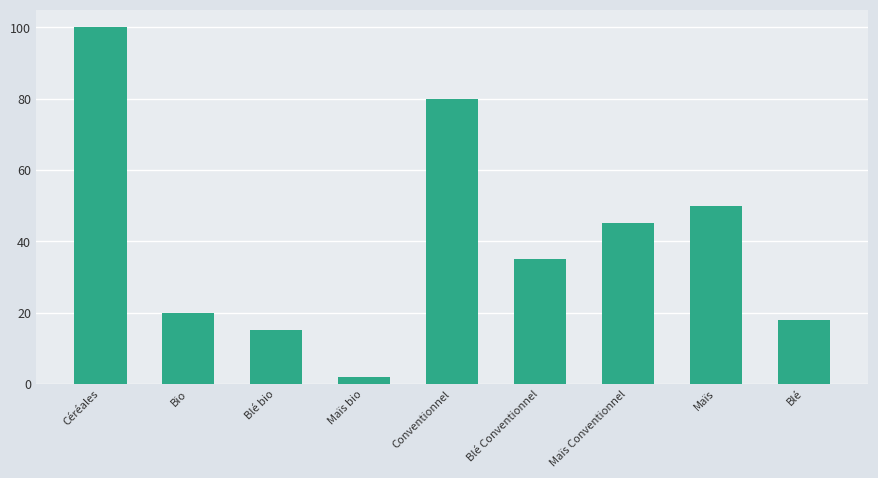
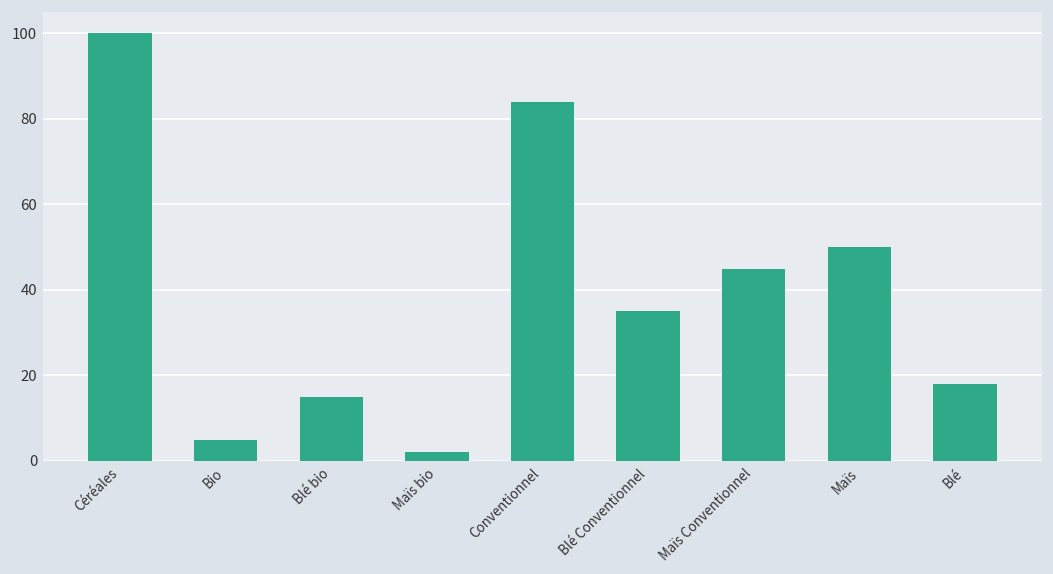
Bio: 20 -> 5
Conventionnel: 80 -> 84
